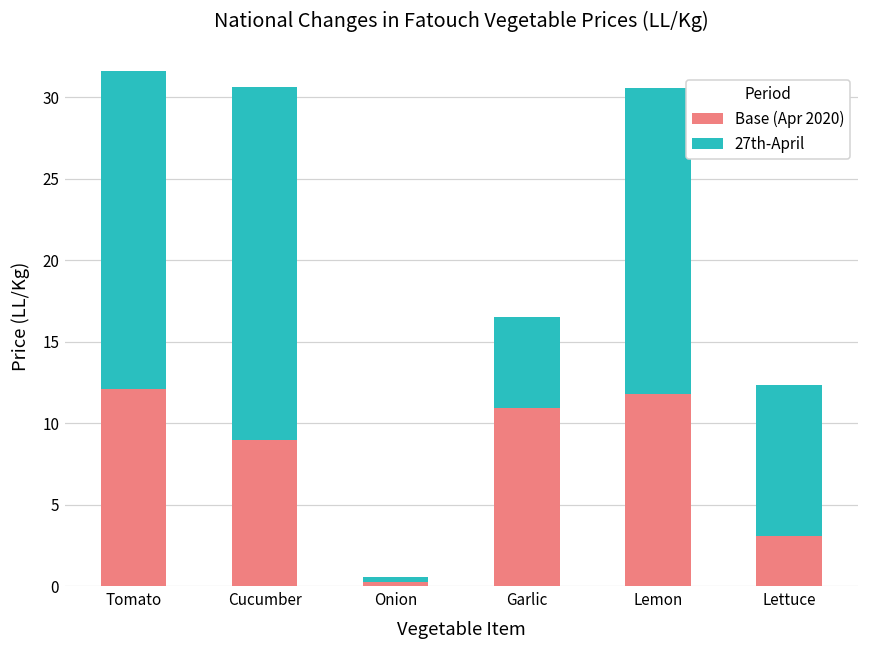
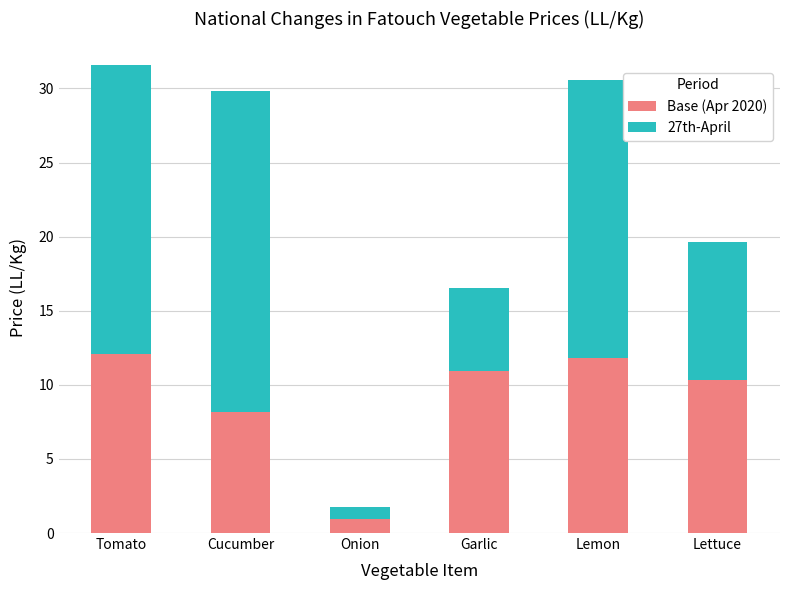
Base (Apr 2020), Cucumber: 9.0 -> 8.2
Base (Apr 2020), Onion: 0.3 -> 0.9
27th-April, Onion: 0.3 -> 0.8
Base (Apr 2020), Lettuce: 3.1 -> 10.3
